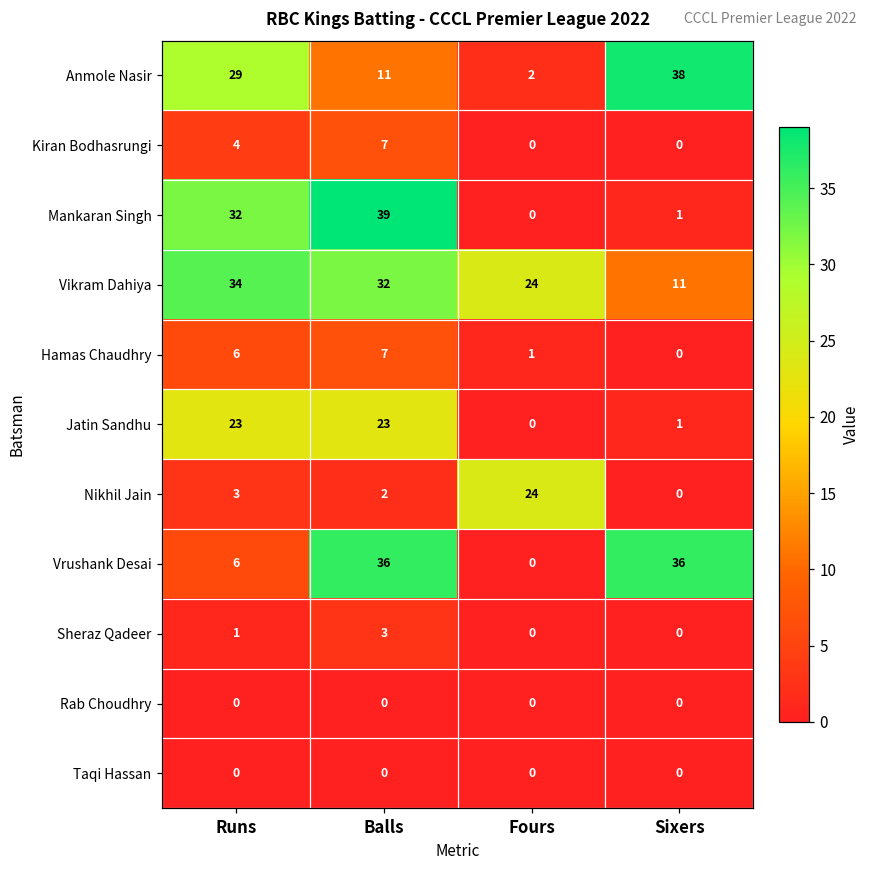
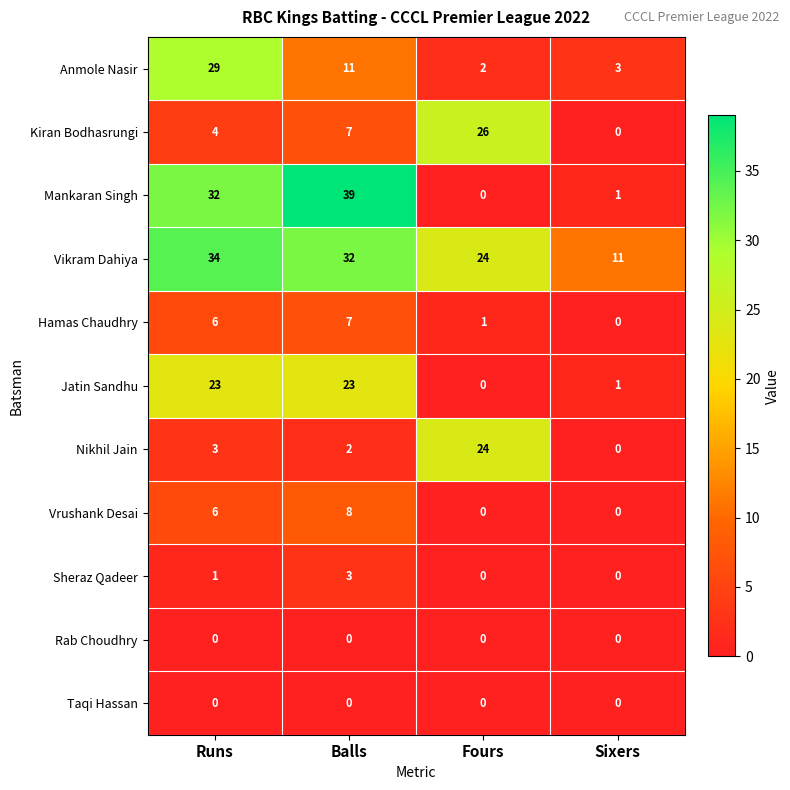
Anmole Nasir, Sixers: 38 -> 3
Kiran Bodhasrungi, Fours: 0 -> 26
Vrushank Desai, Balls: 36 -> 8
Vrushank Desai, Sixers: 36 -> 0
